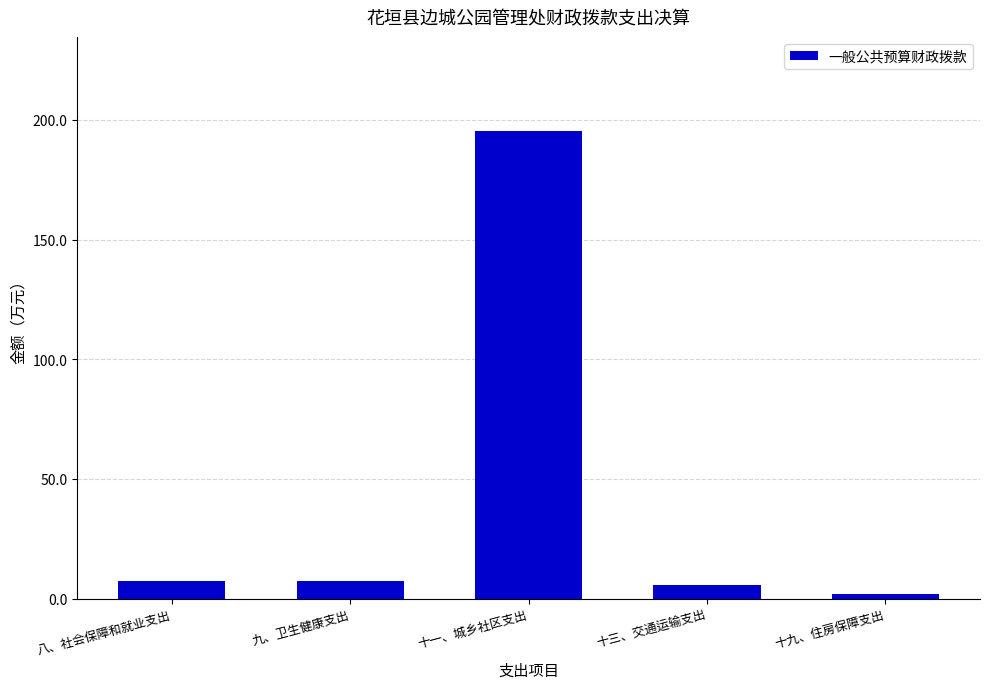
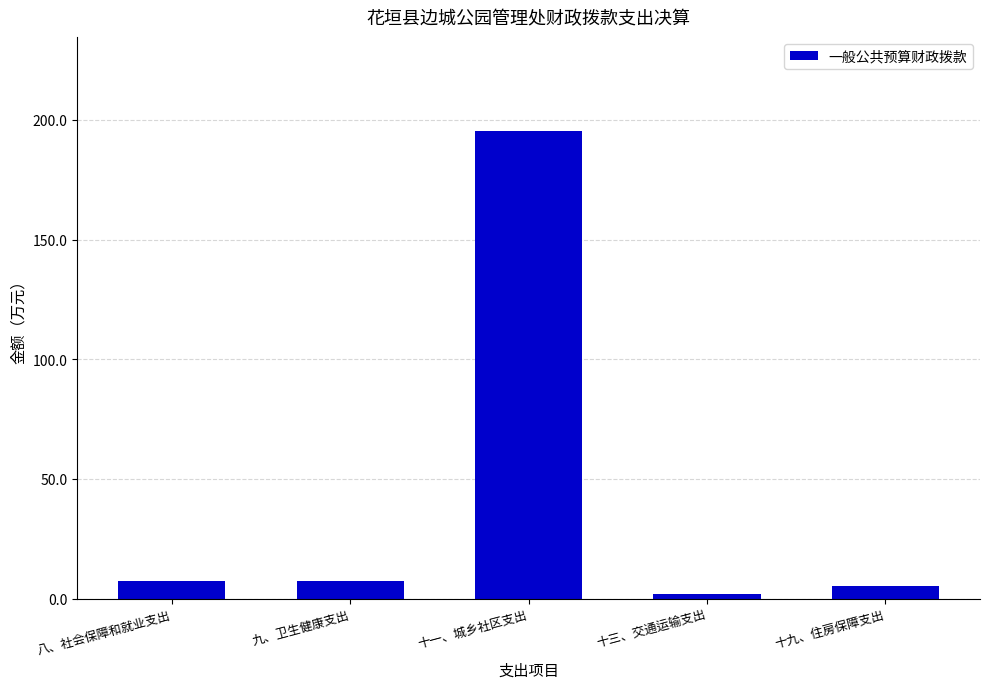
十三、交通运输支出: 6 -> 2
十九、住房保障支出: 2 -> 5
